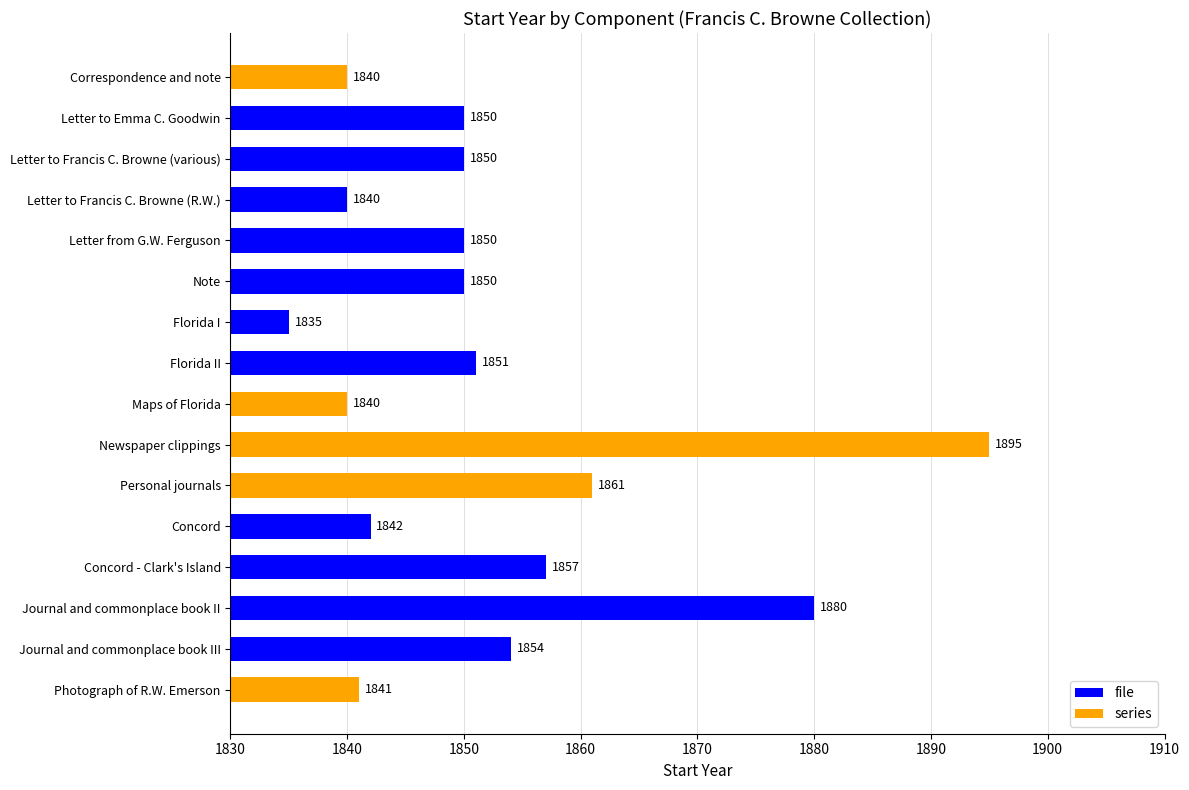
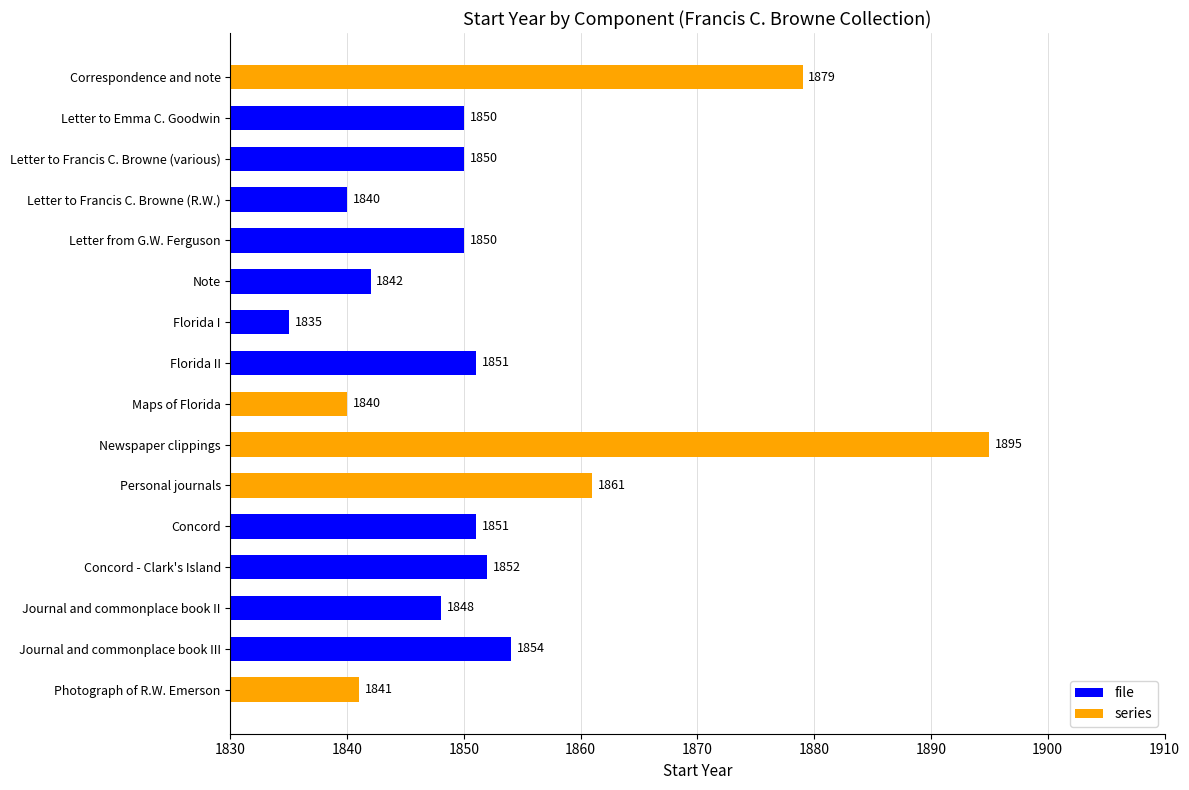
Correspondence and note: 1840 -> 1879
Note: 1850 -> 1842
Concord: 1842 -> 1851
Concord - Clark's Island: 1857 -> 1852
Journal and commonplace book II: 1880 -> 1848
